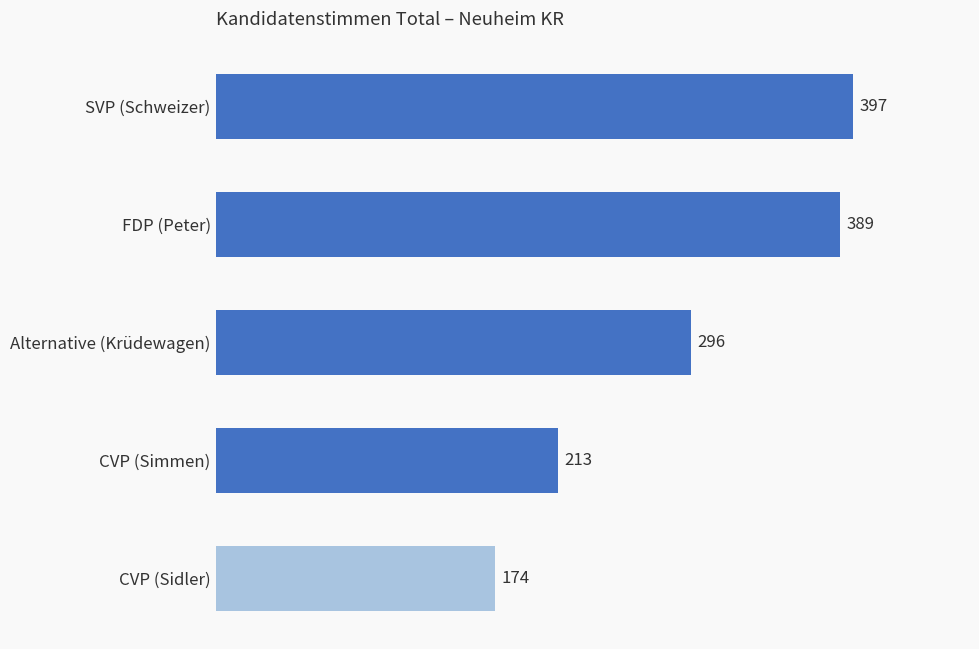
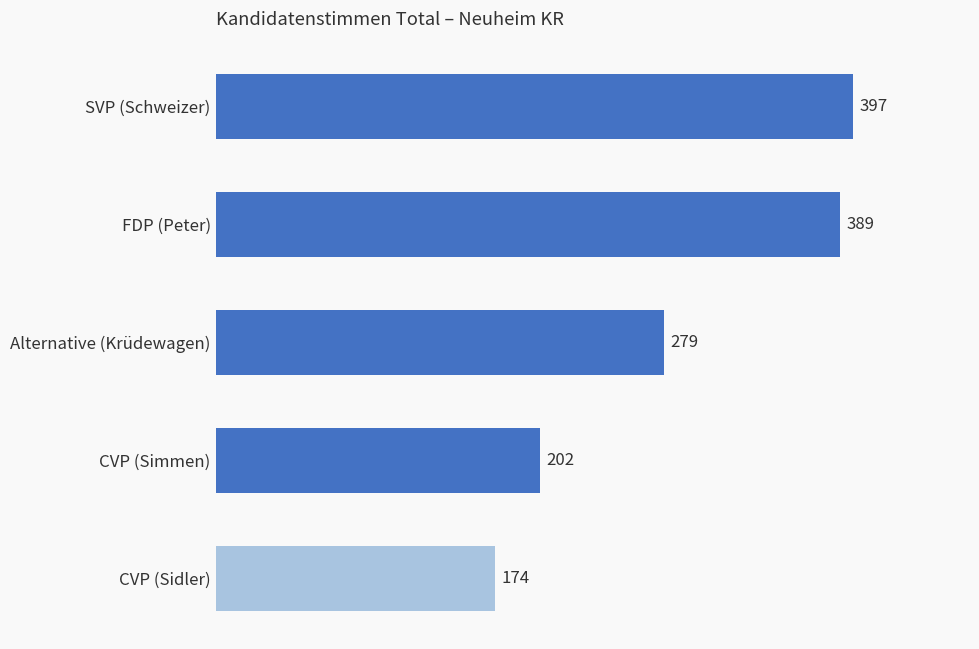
Alternative (Krüdewagen): 296 -> 279
CVP (Simmen): 213 -> 202
